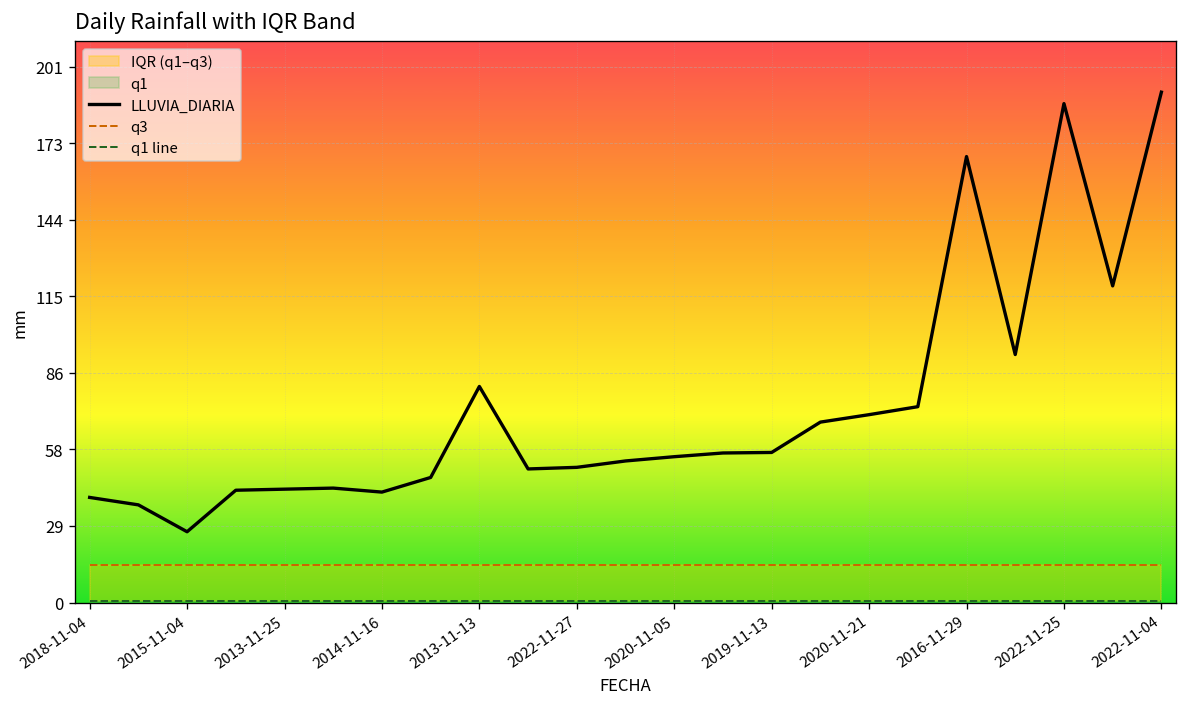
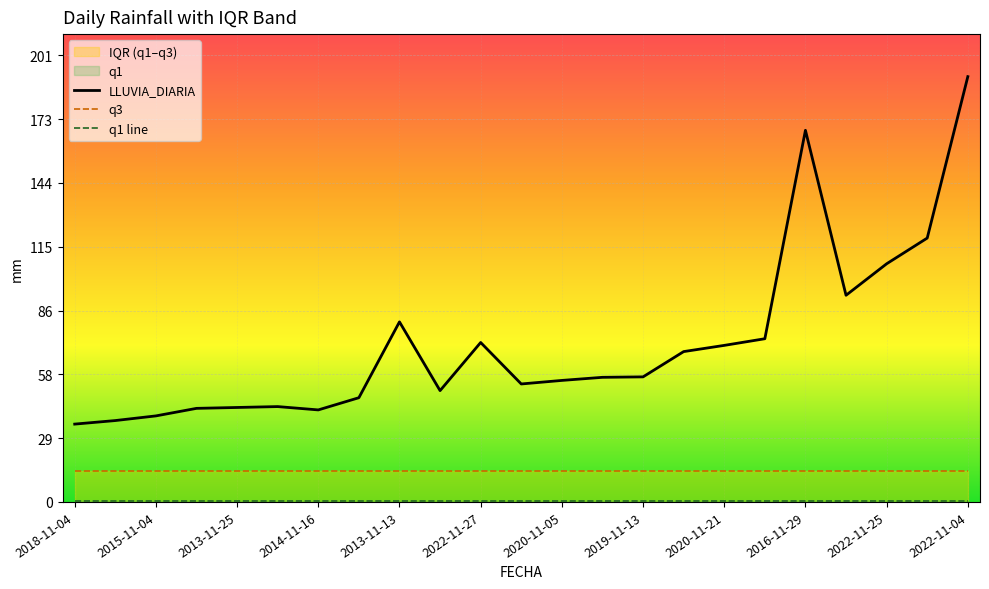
LLUVIA_DIARIA, 2018-11-04: 40 -> 35
LLUVIA_DIARIA, 2015-11-04: 27 -> 39
LLUVIA_DIARIA, 2022-11-27: 51 -> 72
LLUVIA_DIARIA, 2022-11-25: 188 -> 107
